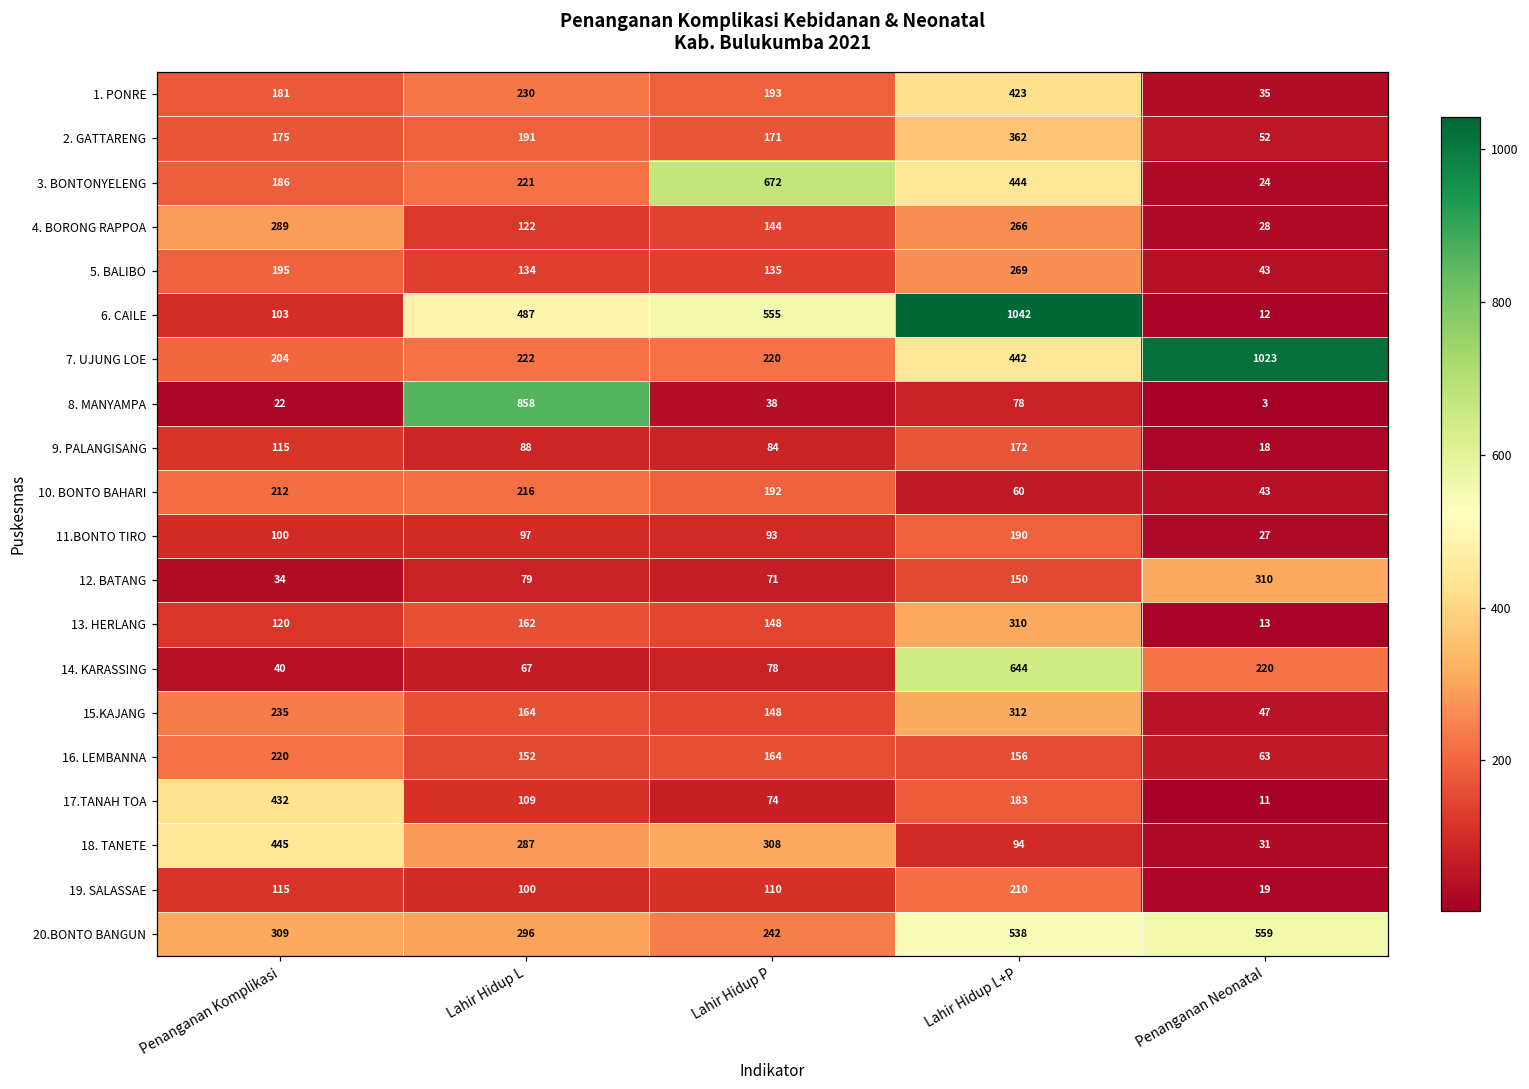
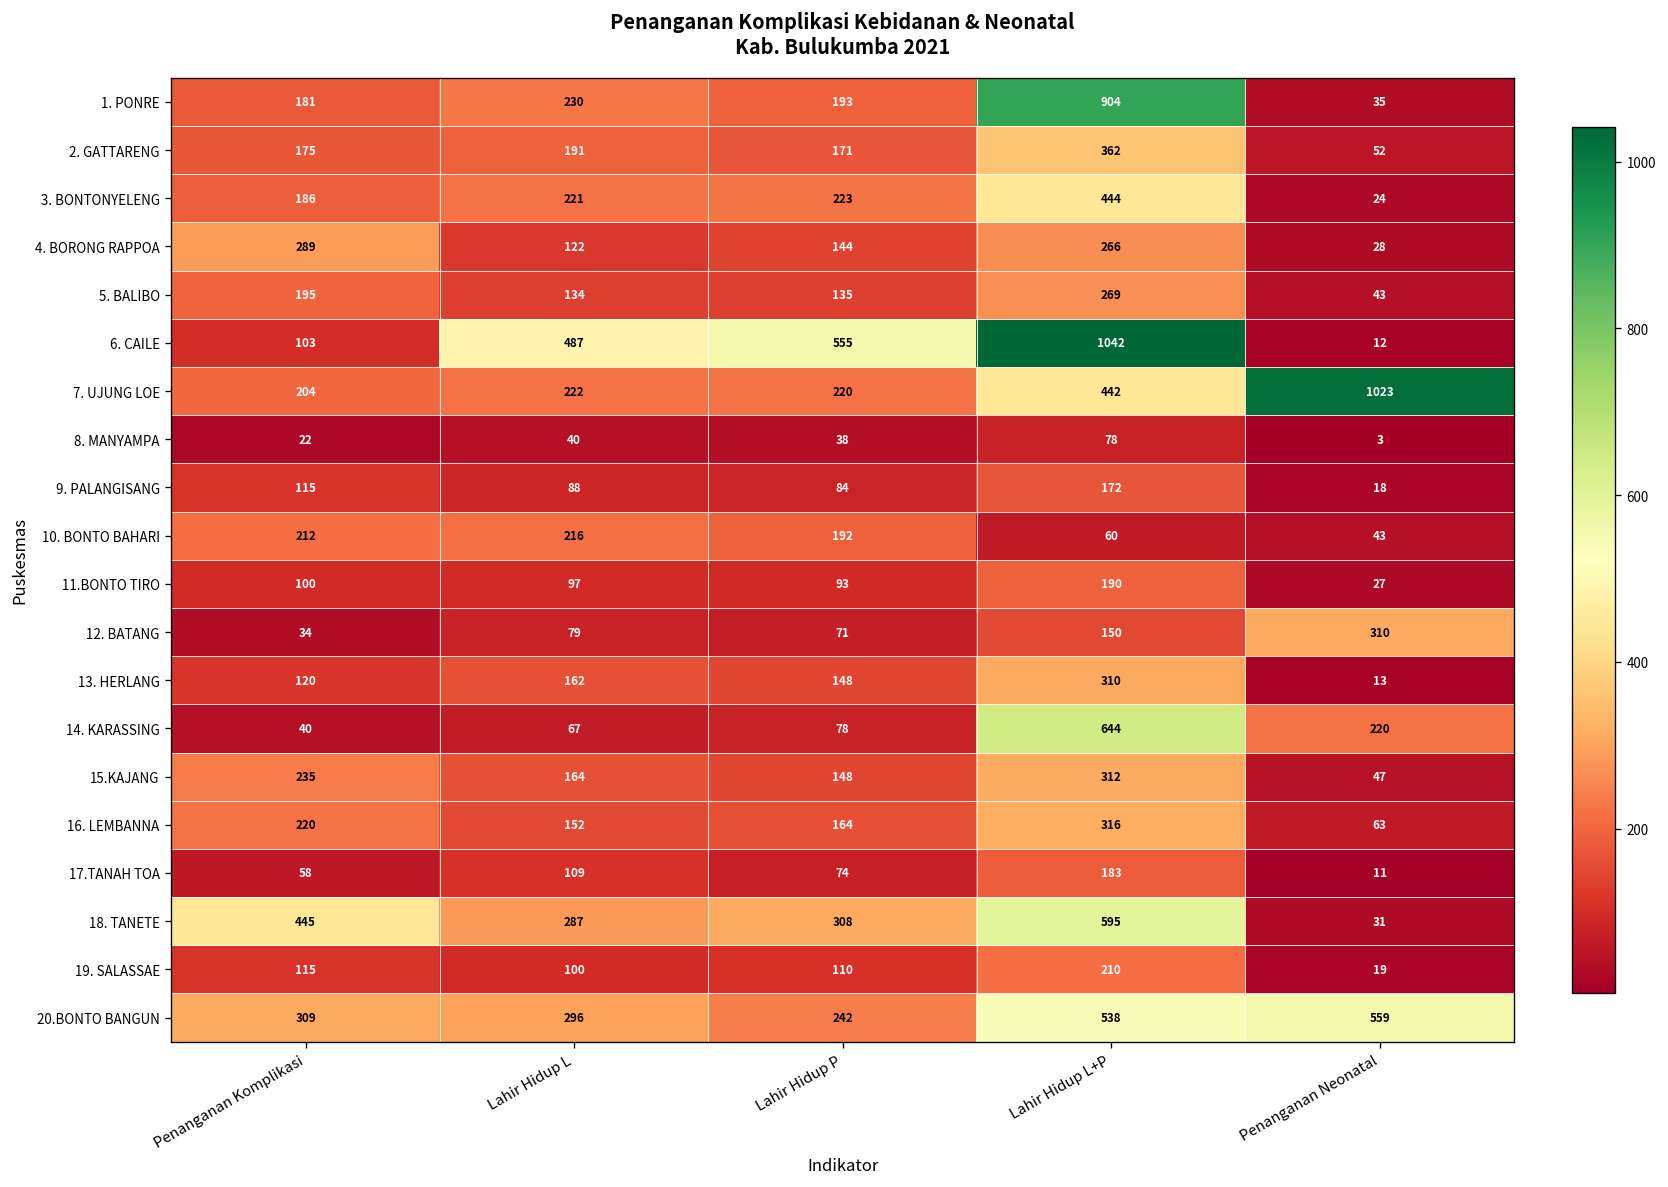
1. PONRE, Lahir Hidup L+P: 423 -> 904
3. BONTONYELENG, Lahir Hidup P: 672 -> 223
8. MANYAMPA, Lahir Hidup L: 858 -> 40
16. LEMBANNA, Lahir Hidup L+P: 156 -> 316
17.TANAH TOA, Penanganan Komplikasi: 432 -> 58
18. TANETE, Lahir Hidup L+P: 94 -> 595
